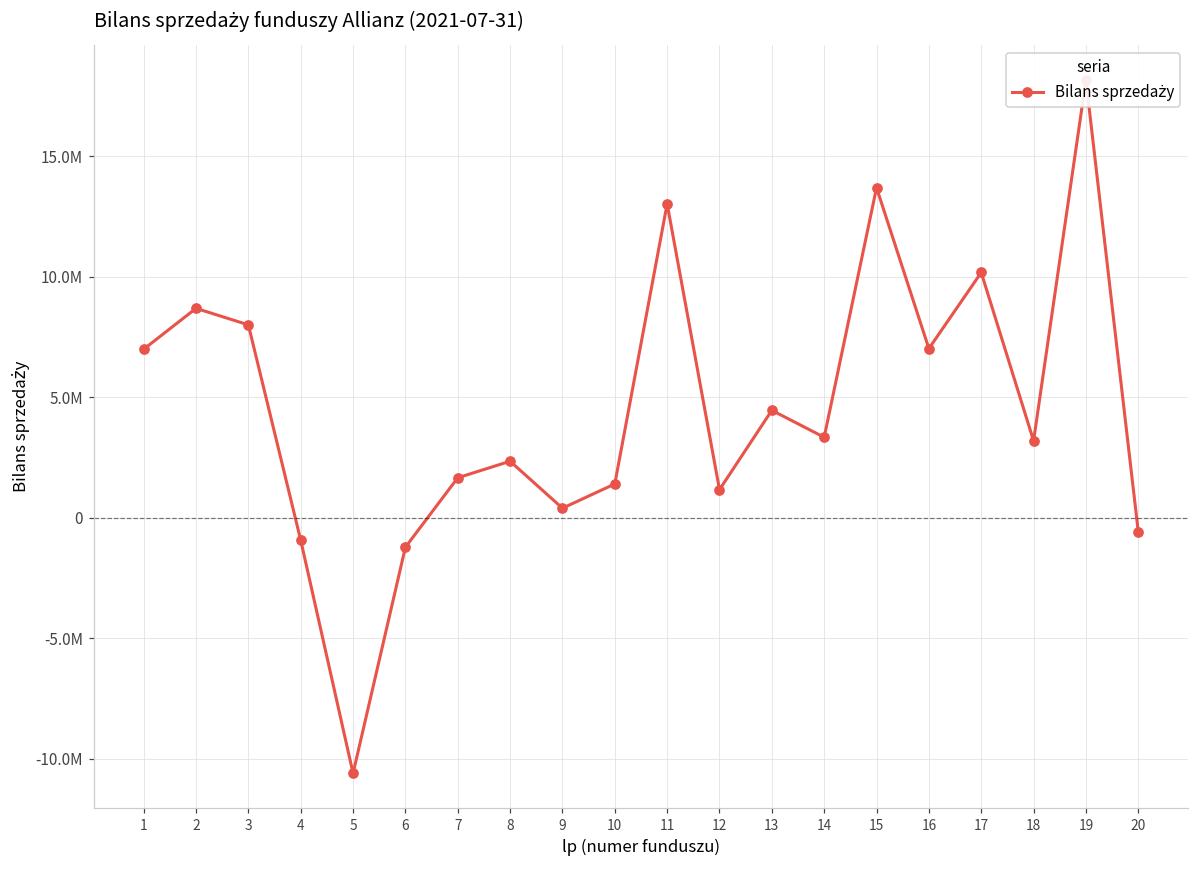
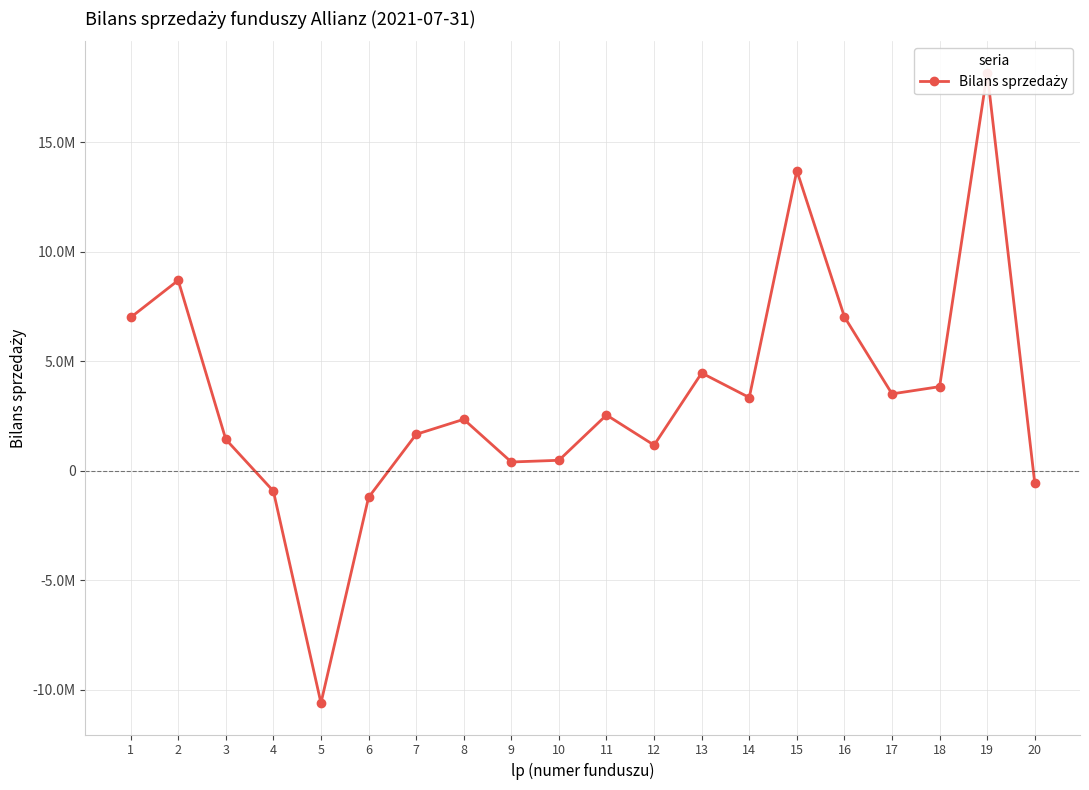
3: 8000000 -> 1400000
10: 1400000 -> 500000
11: 13000000 -> 2500000
17: 10200000 -> 3500000
18: 3200000 -> 3800000
